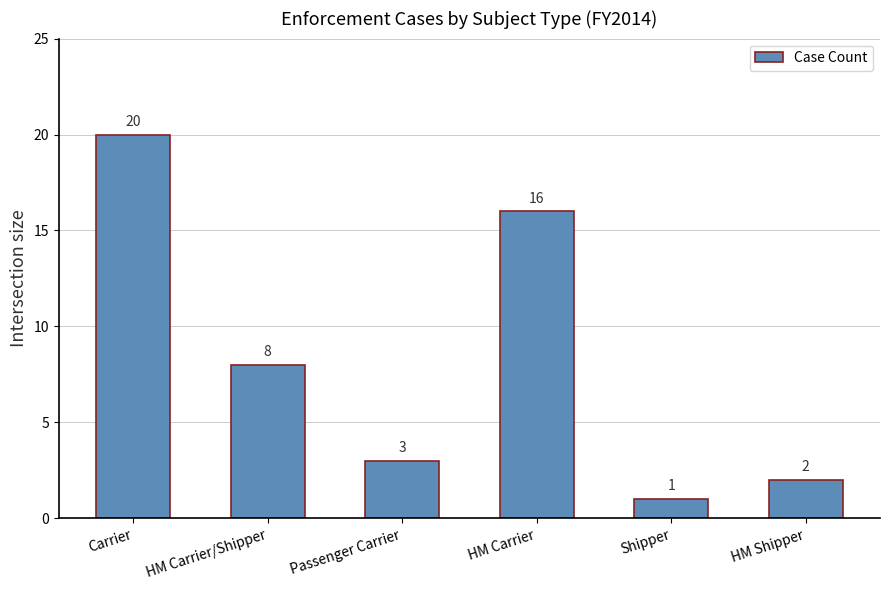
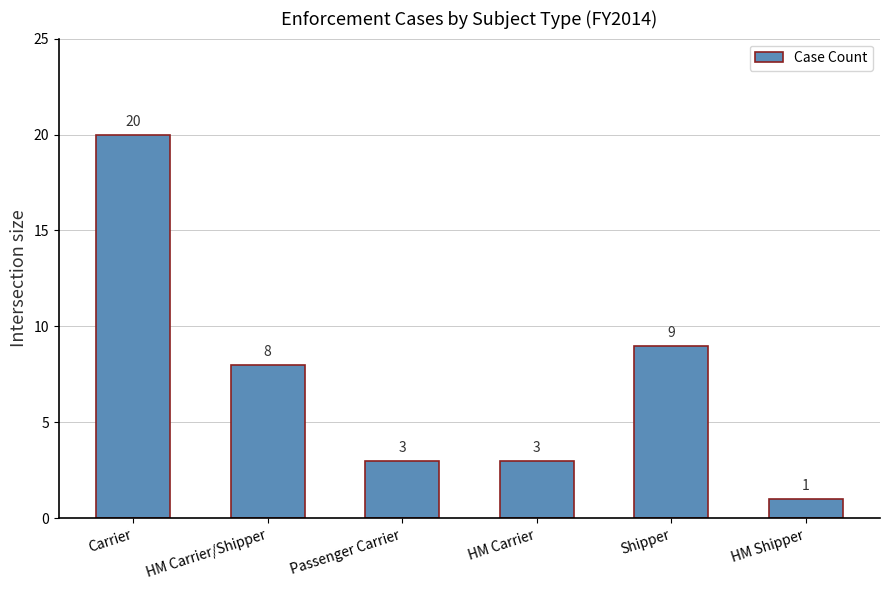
HM Carrier: 16 -> 3
Shipper: 1 -> 9
HM Shipper: 2 -> 1
